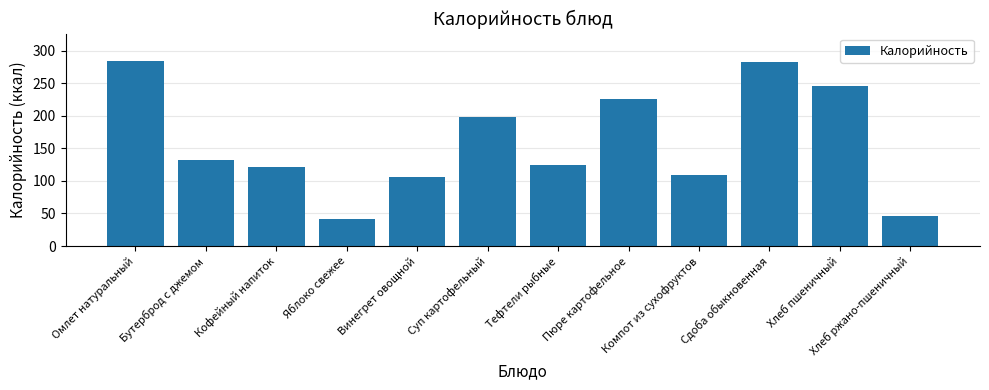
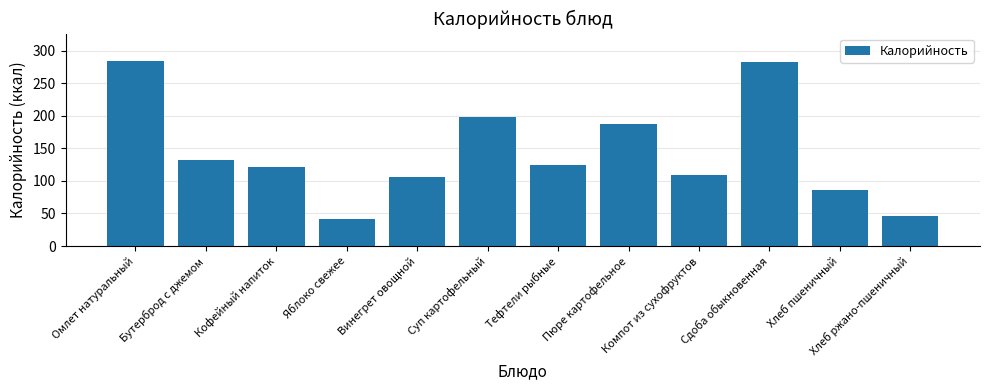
Пюре картофельное: 230 -> 190
Хлеб пшеничный: 250 -> 90
